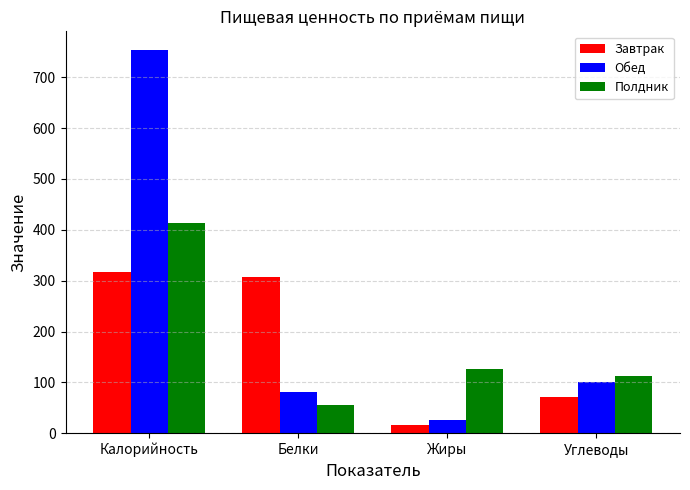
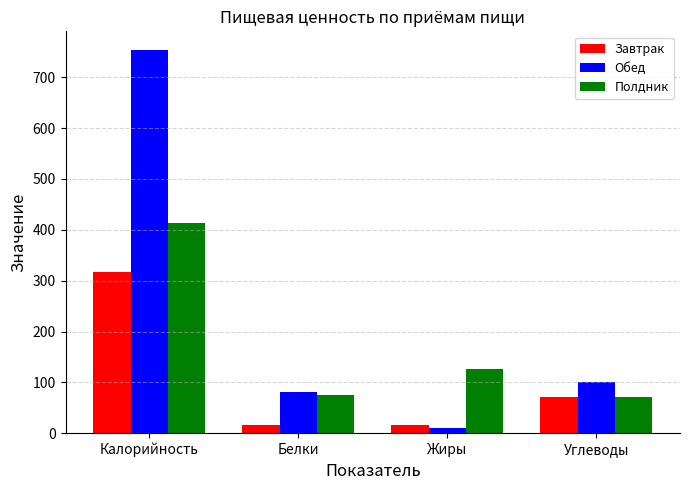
Завтрак, Белки: 310 -> 20
Полдник, Белки: 60 -> 80
Обед, Жиры: 30 -> 10
Полдник, Углеводы: 110 -> 70
